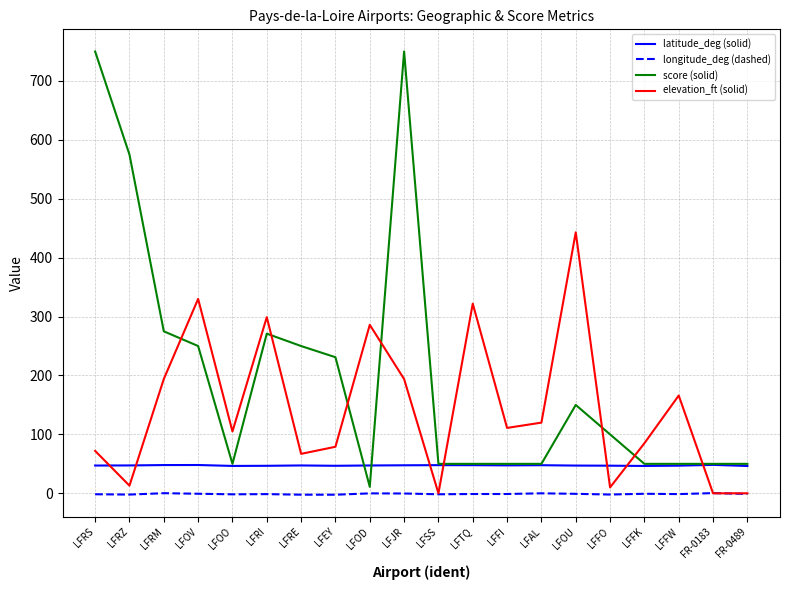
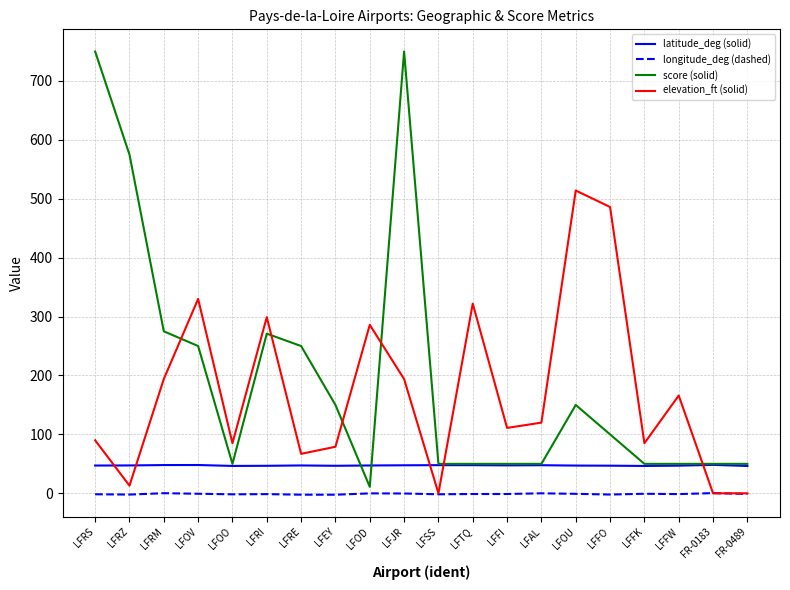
elevation_ft (solid), LFRS: 70 -> 90
elevation_ft (solid), LFOO: 110 -> 90
score (solid), LFEY: 230 -> 150
elevation_ft (solid), LFOU: 440 -> 510
elevation_ft (solid), LFFO: 10 -> 490
